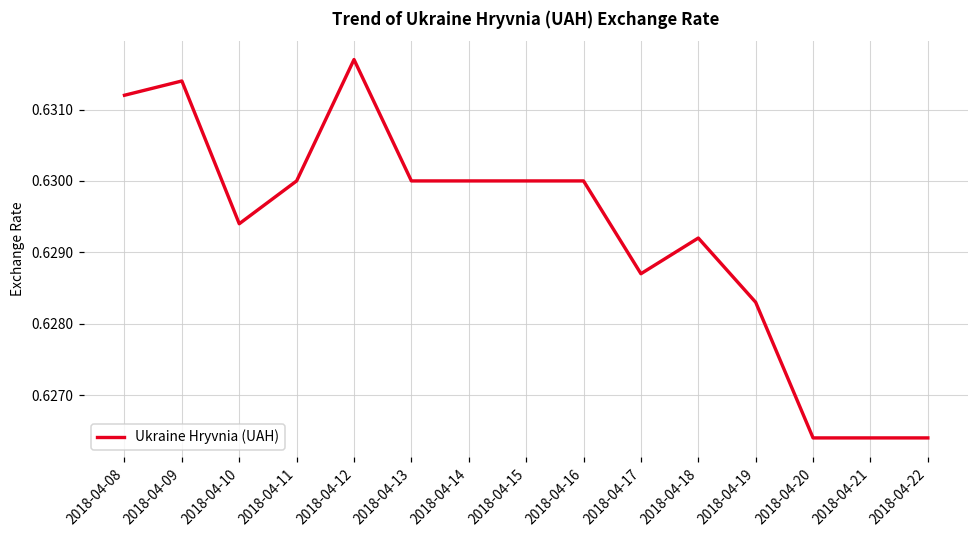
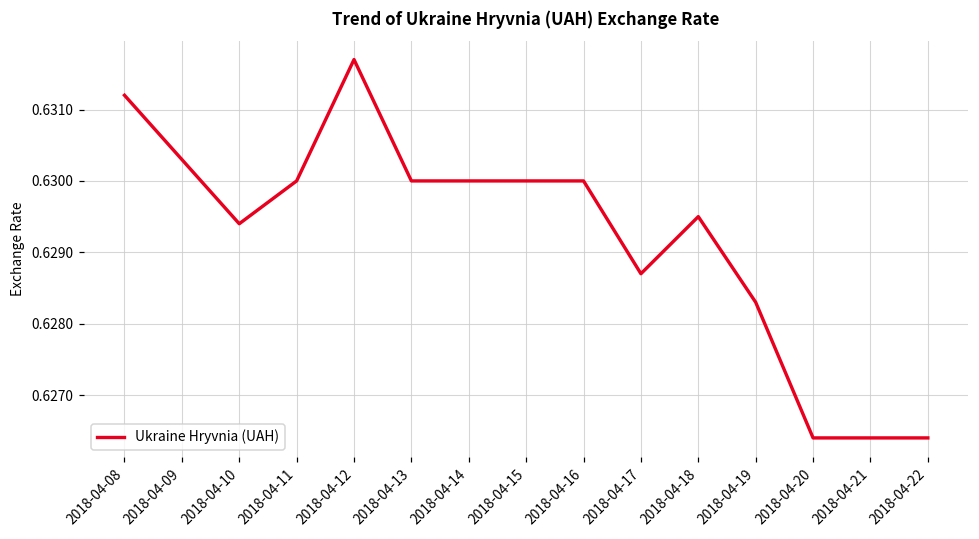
2018-04-09: 0.6314 -> 0.6303
2018-04-18: 0.6292 -> 0.6295
